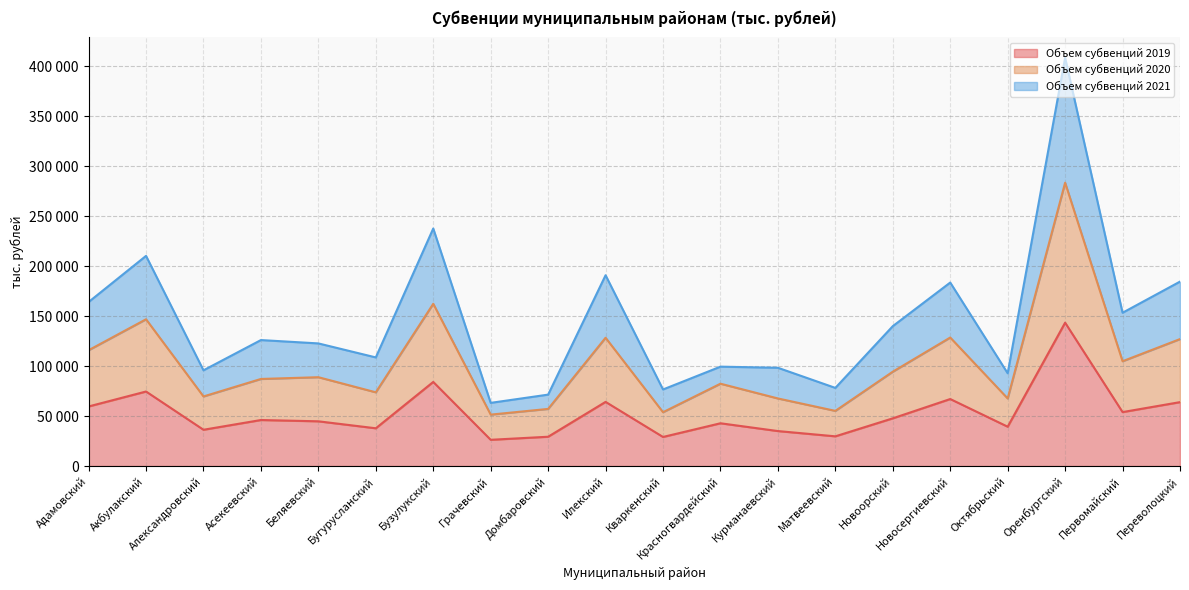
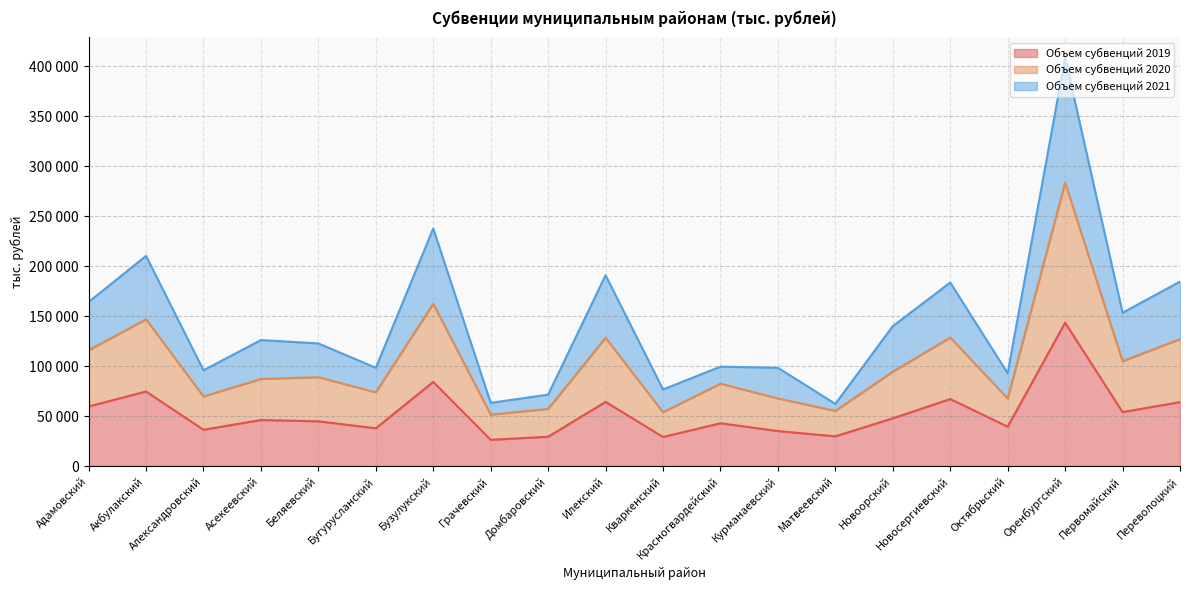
Объем субвенций 2021, Бугурусланский: 30000 -> 20000
Объем субвенций 2021, Матвеевский: 20000 -> 10000
